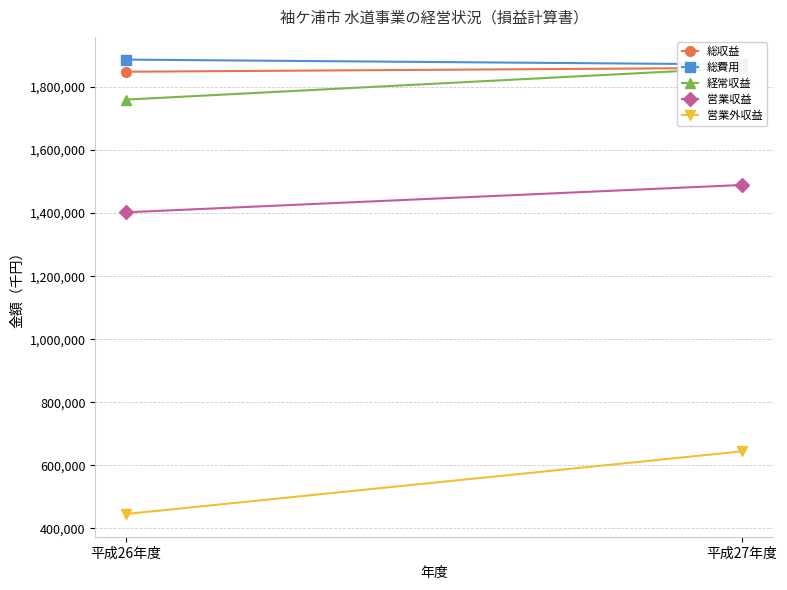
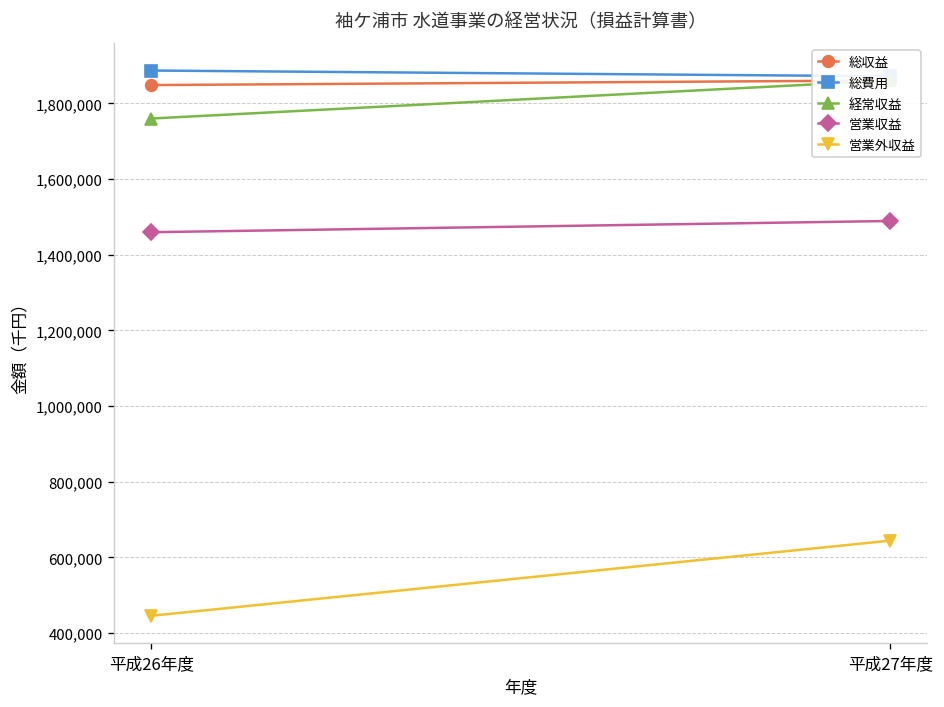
営業収益, 平成26年度: 1,400,000 -> 1,460,000
